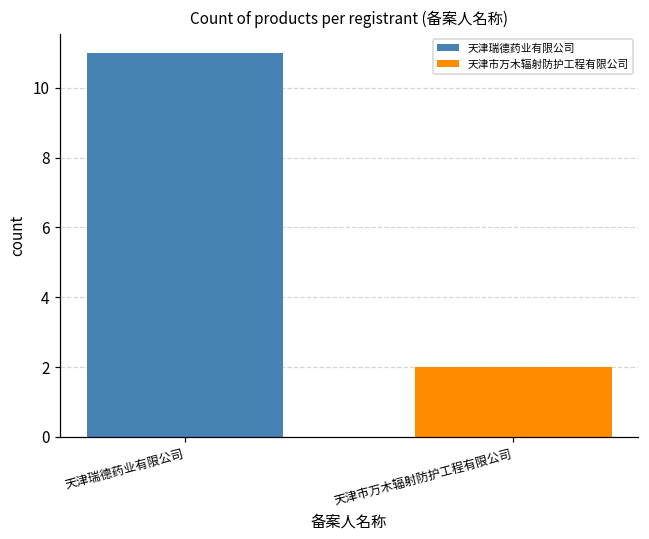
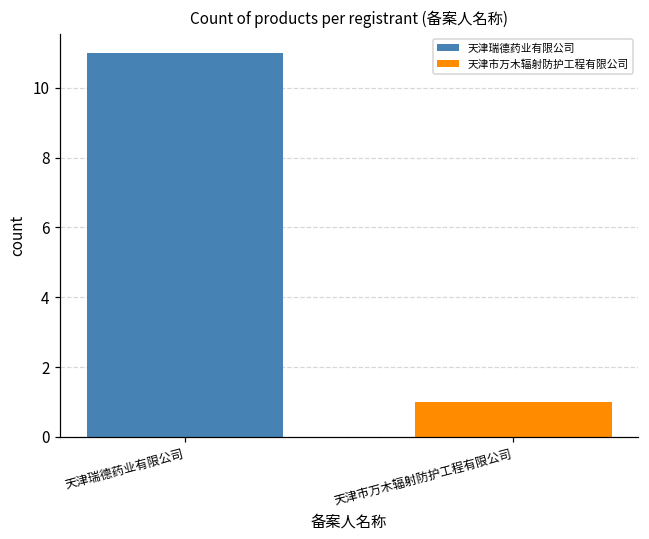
天津市万木辐射防护工程有限公司: 2 -> 1
